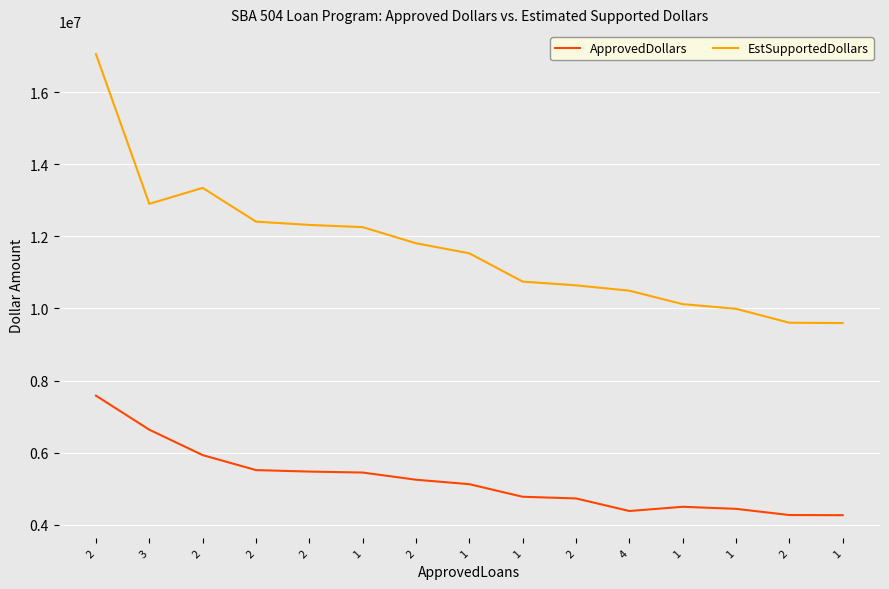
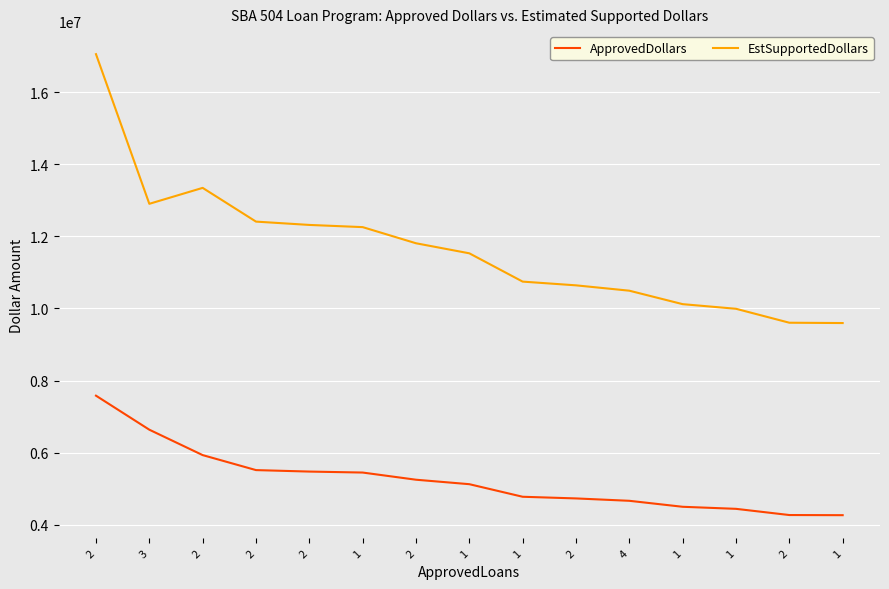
ApprovedDollars, 4: 4400000 -> 4700000
